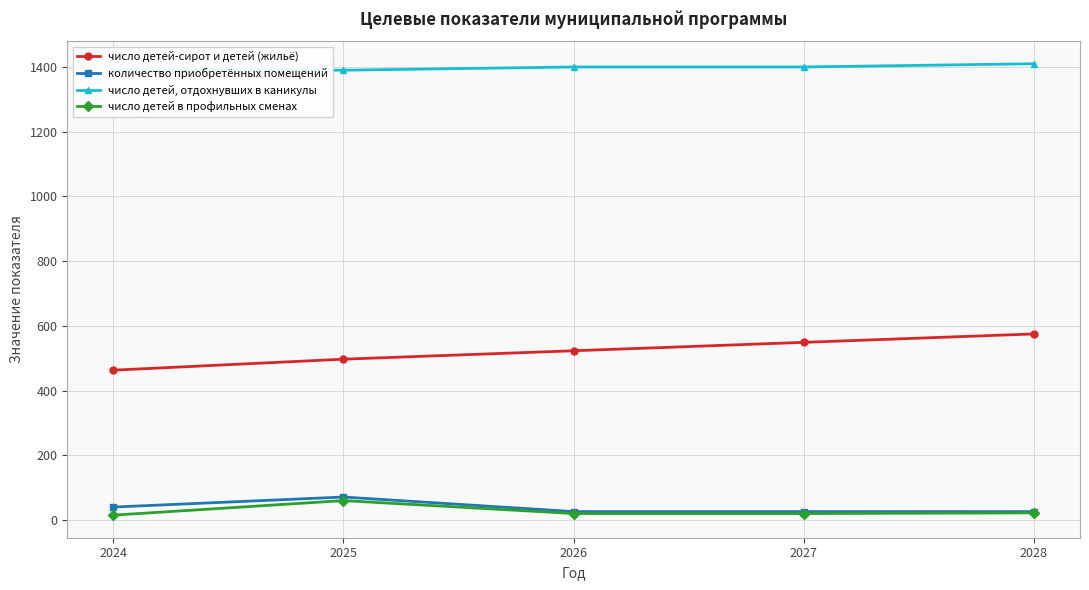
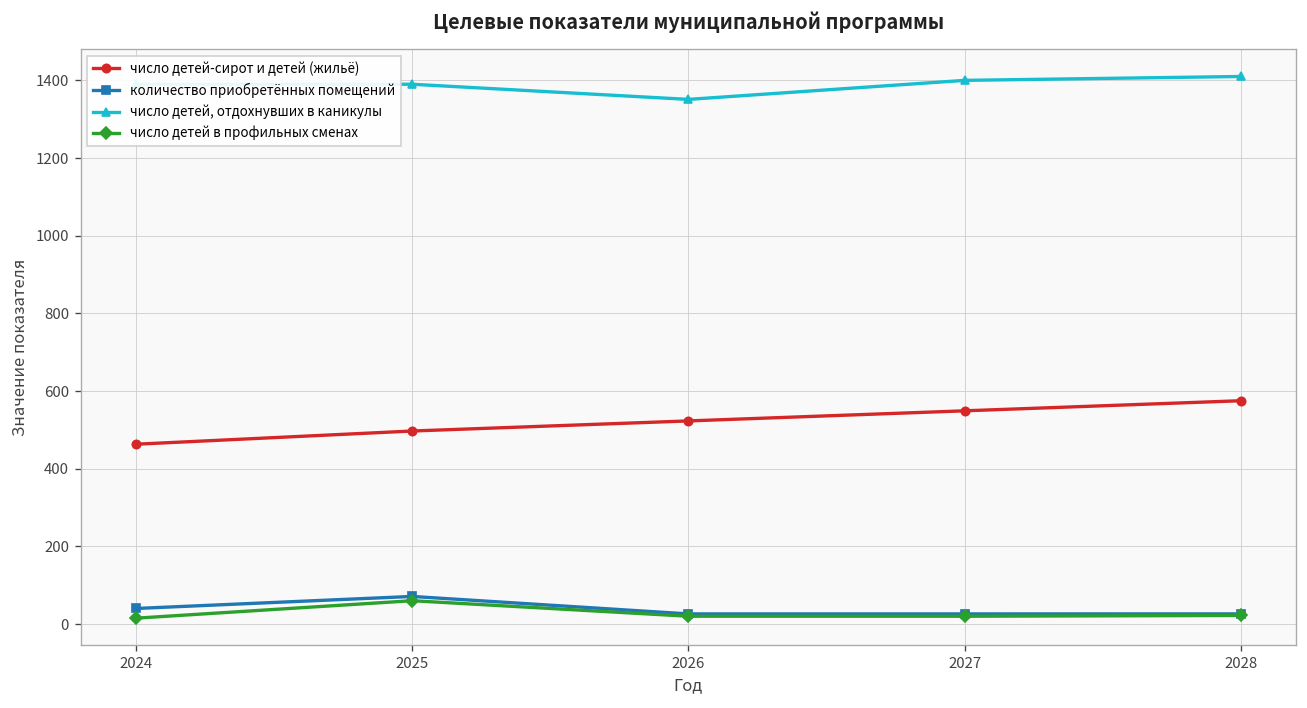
число детей, отдохнувших в каникулы, 2026: 1400 -> 1350
